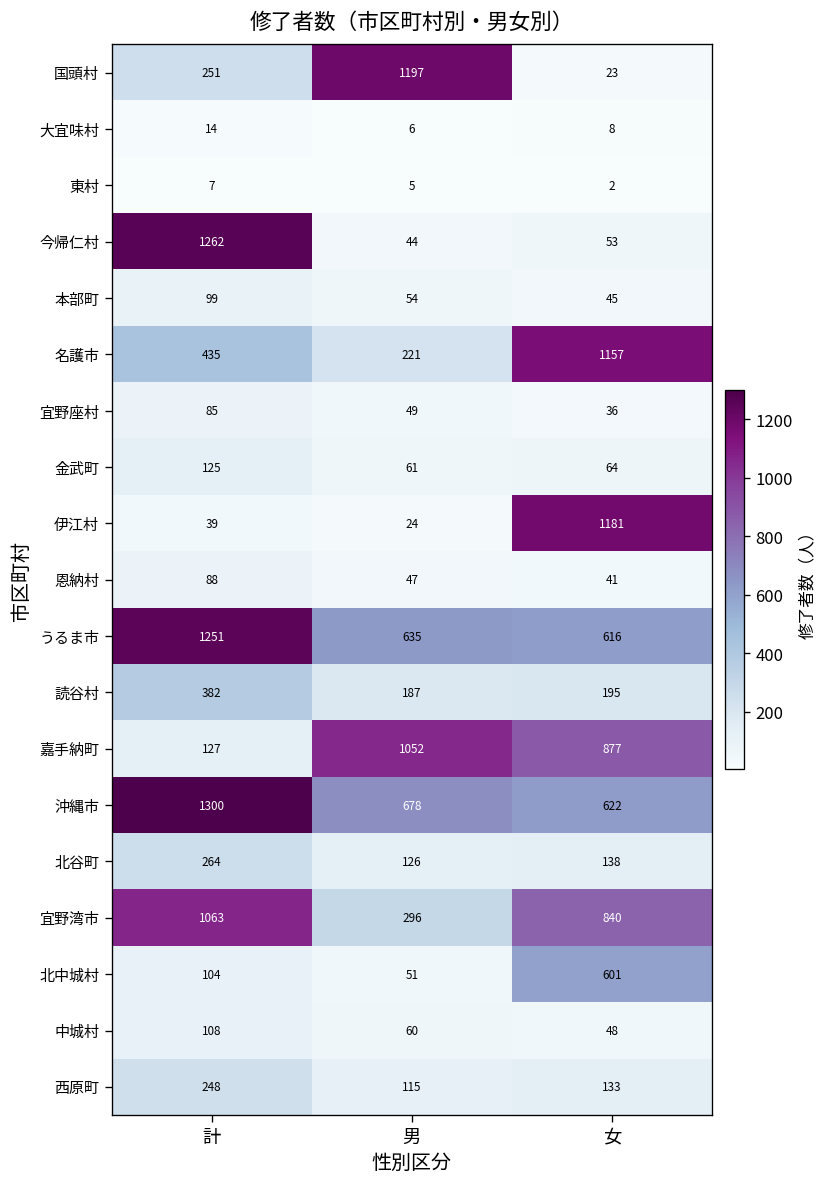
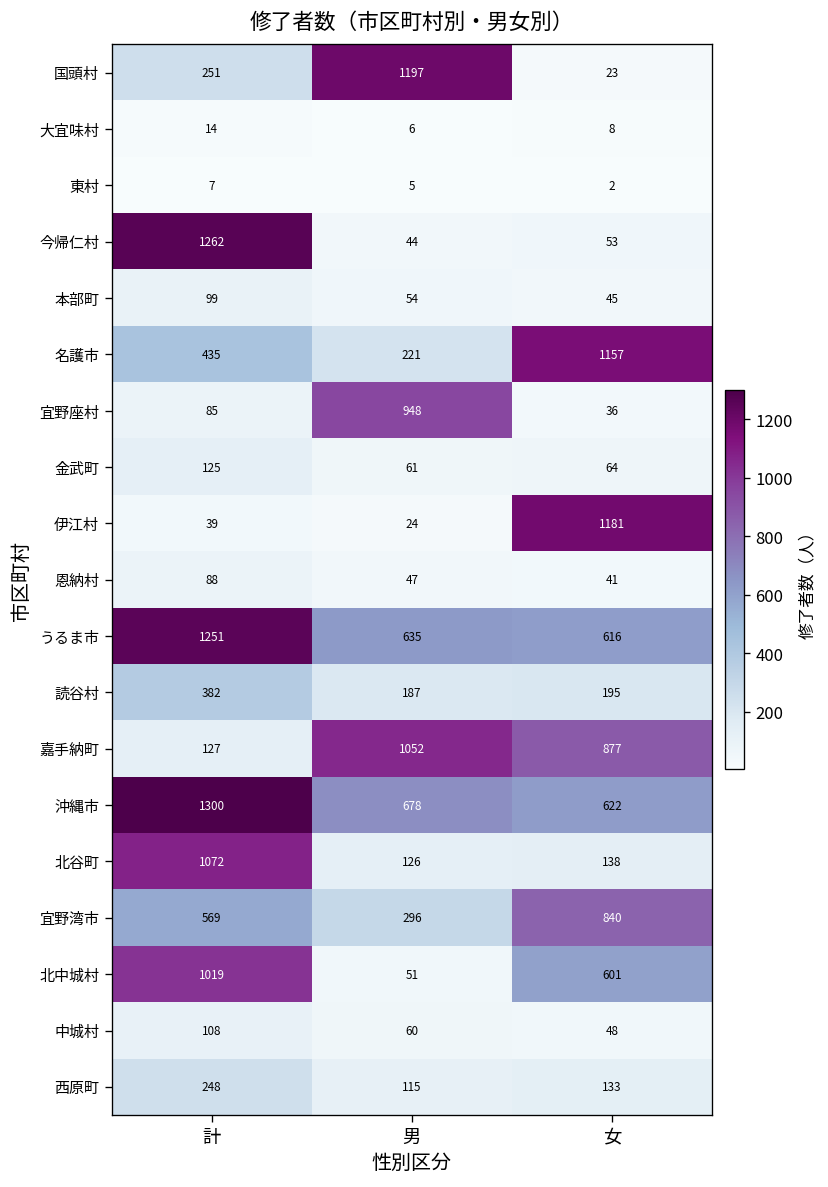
宜野座村, 男: 49 -> 948
北谷町, 計: 264 -> 1072
宜野湾市, 計: 1063 -> 569
北中城村, 計: 104 -> 1019
